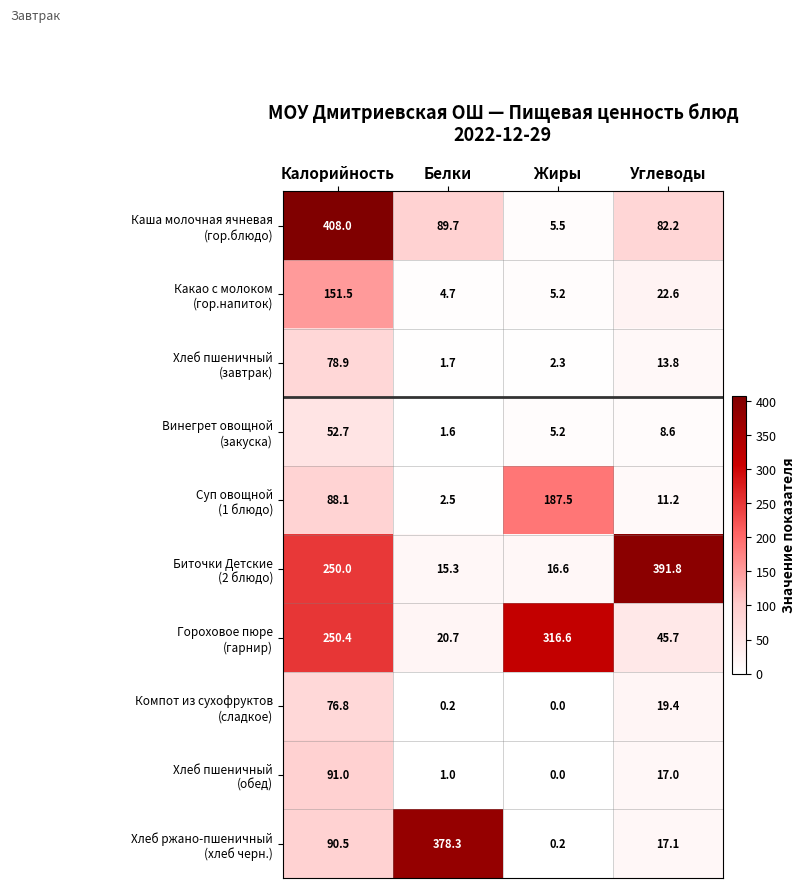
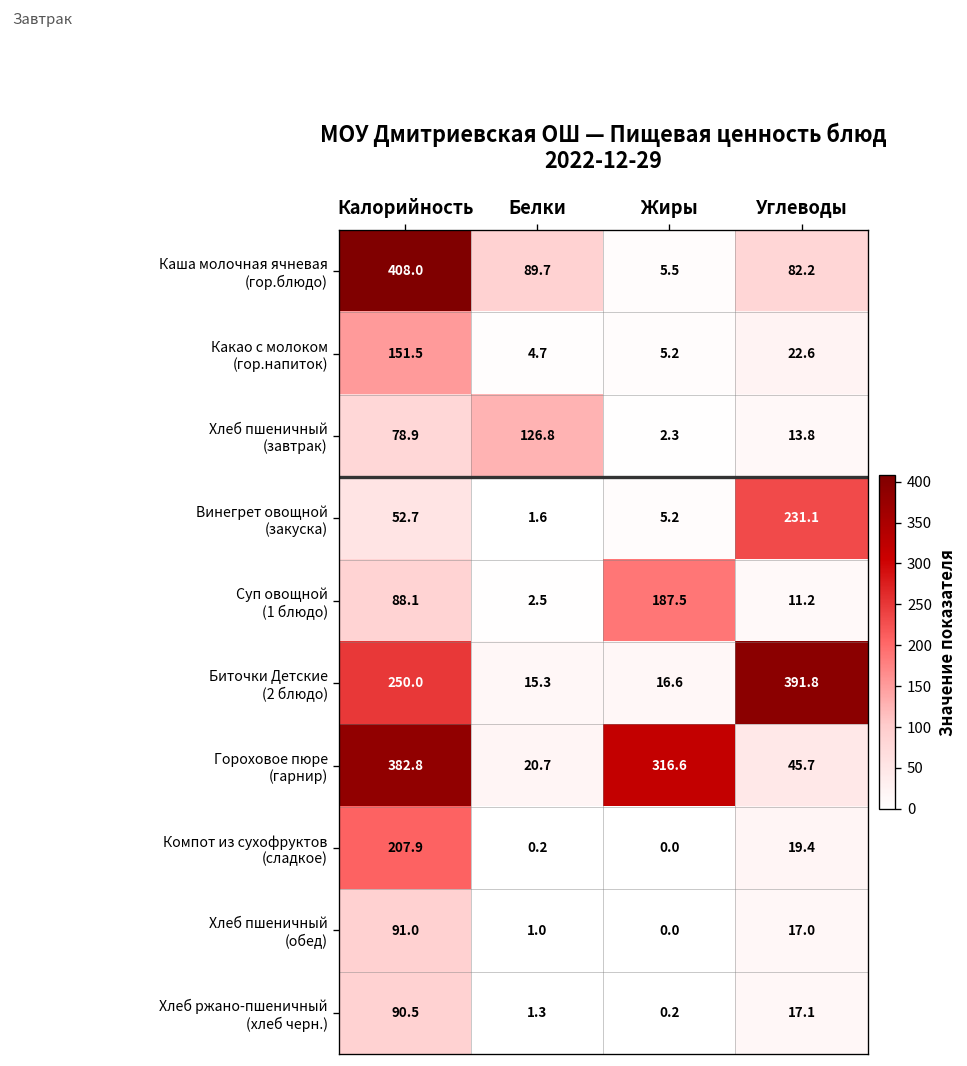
Хлеб пшеничный (завтрак), Белки: 1.7 -> 126.8
Винегрет овощной (закуска), Углеводы: 8.6 -> 231.1
Гороховое пюре (гарнир), Калорийность: 250.4 -> 382.8
Компот из сухофруктов (сладкое), Калорийность: 76.8 -> 207.9
Хлеб ржано-пшеничный (хлеб черн.), Белки: 378.3 -> 1.3
